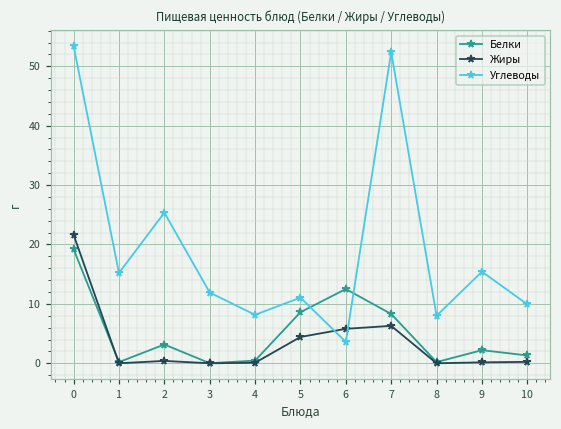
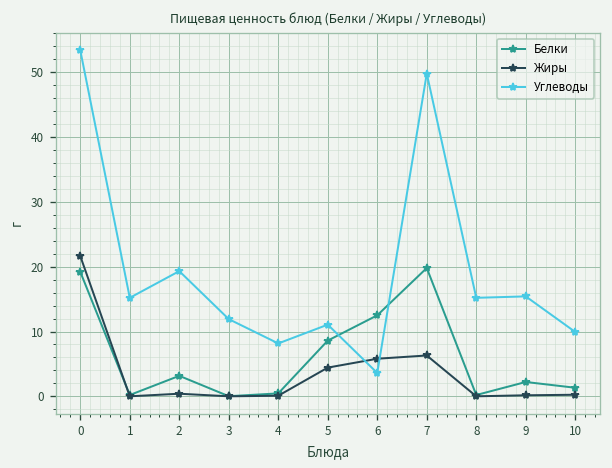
Углеводы, 2: 25 -> 19
Белки, 7: 8 -> 20
Углеводы, 7: 52 -> 50
Углеводы, 8: 8 -> 15
